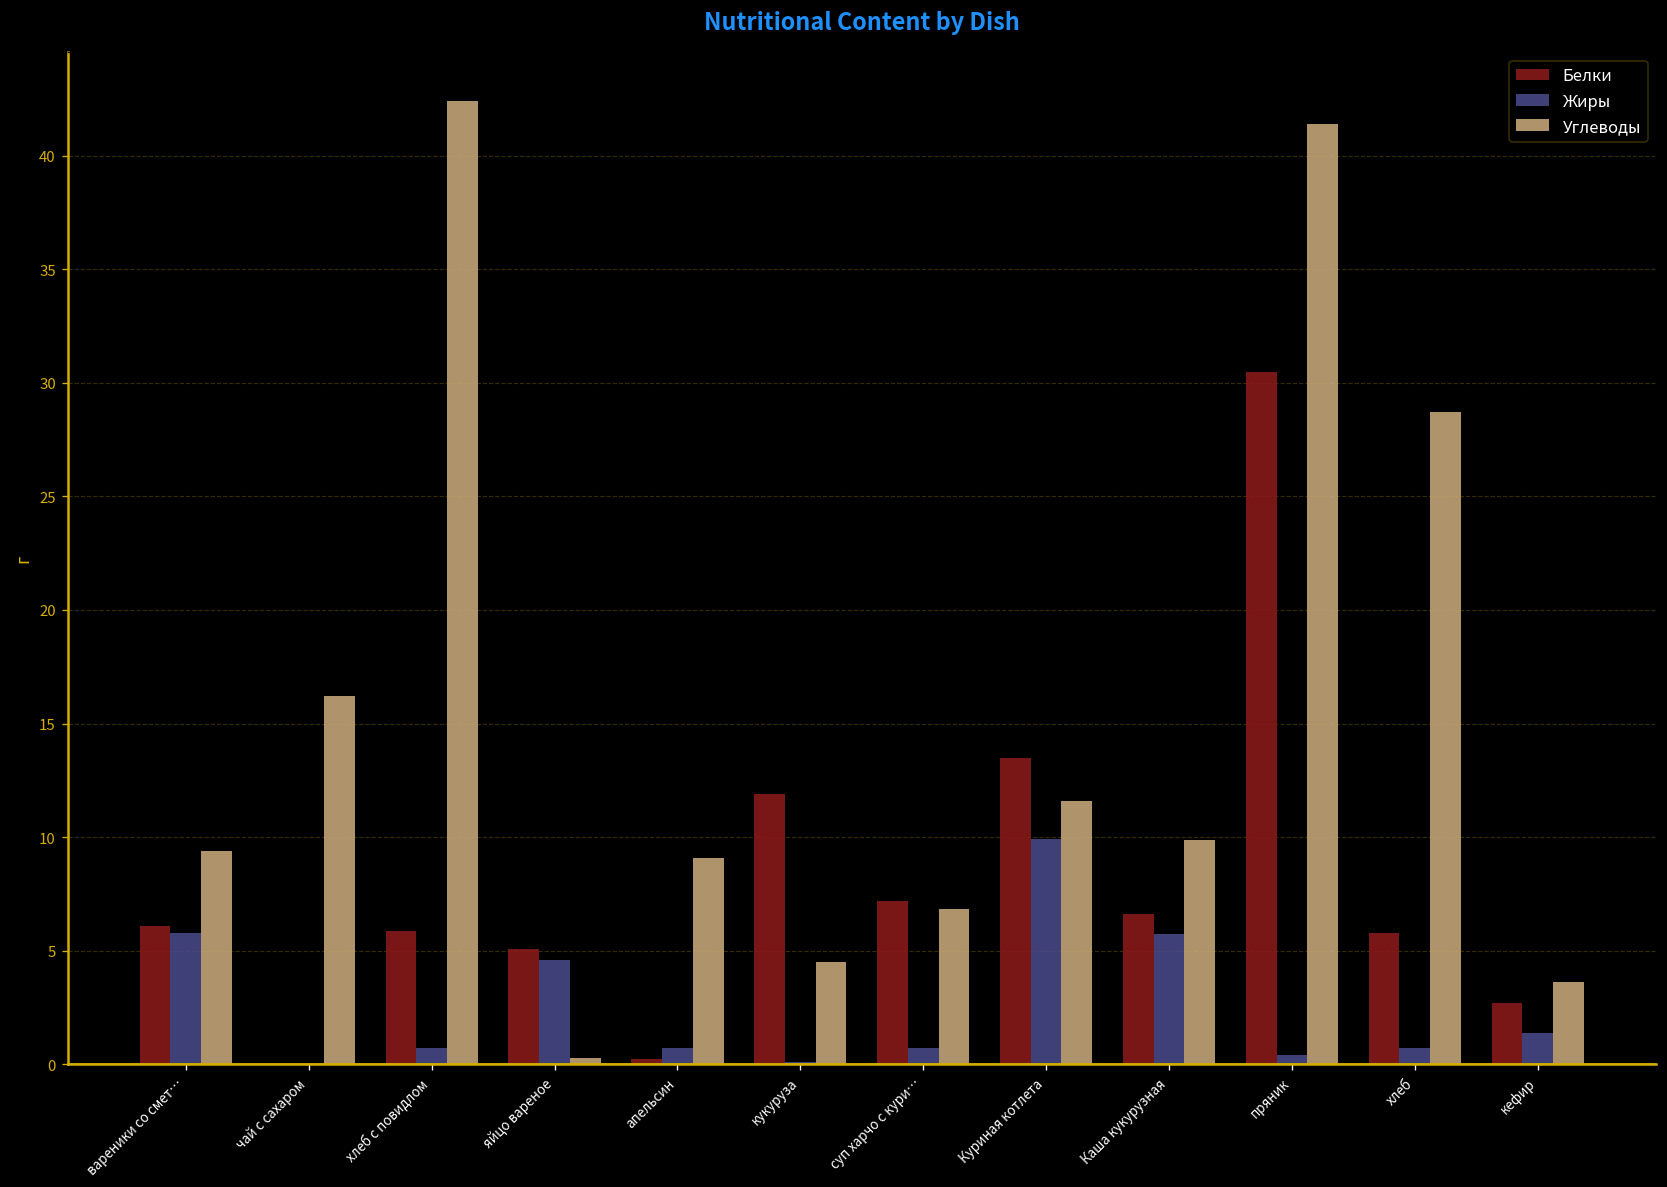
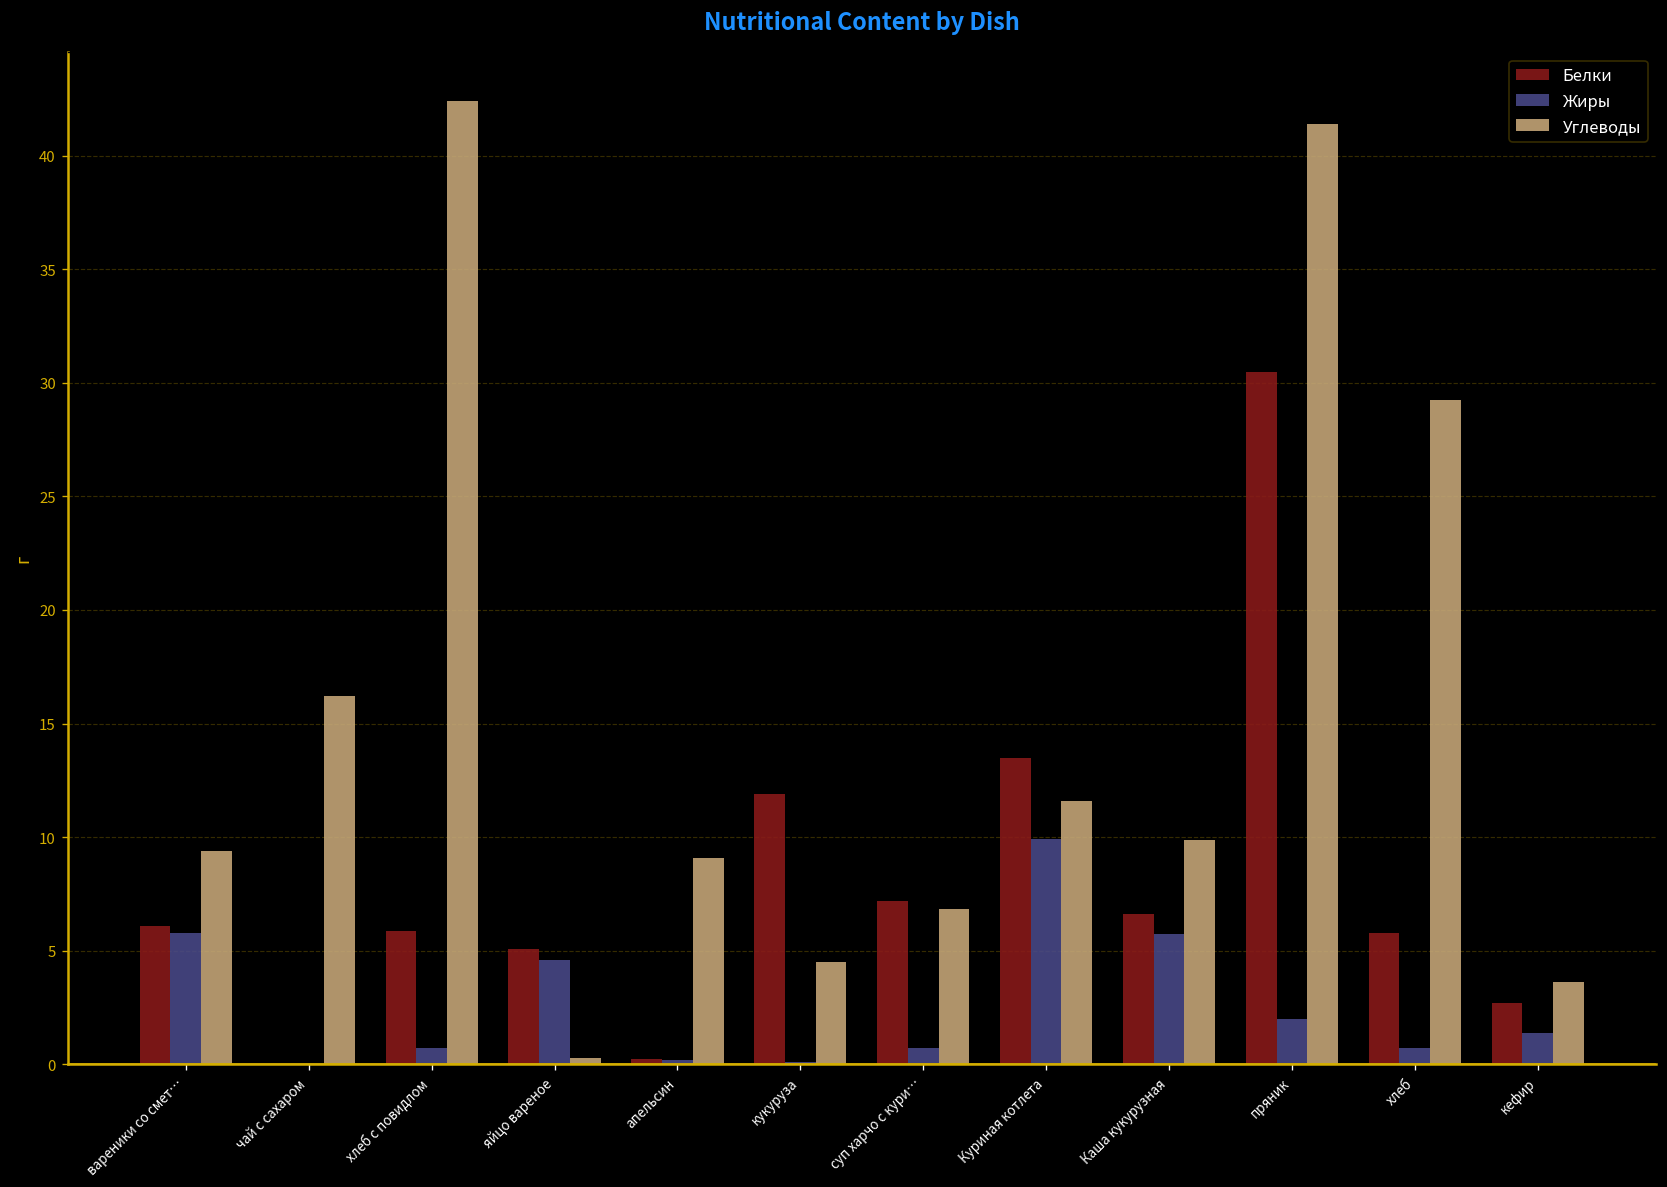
Жиры, апельсин: 0.7 -> 0.2
Жиры, пряник: 0.4 -> 2.0
Углеводы, хлеб: 28.7 -> 29.2
